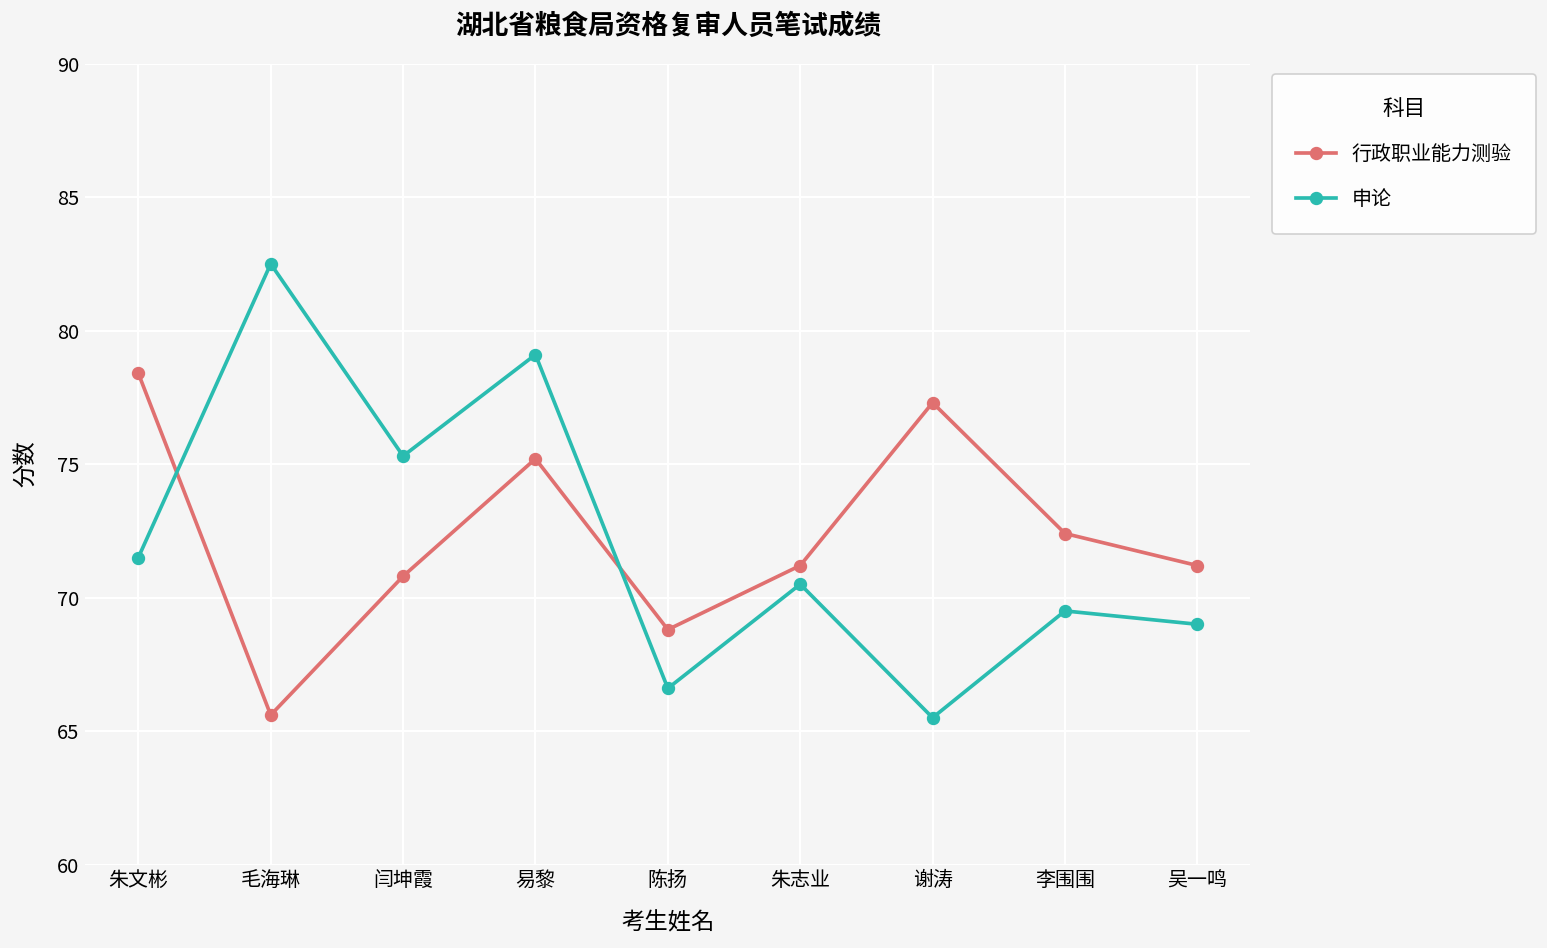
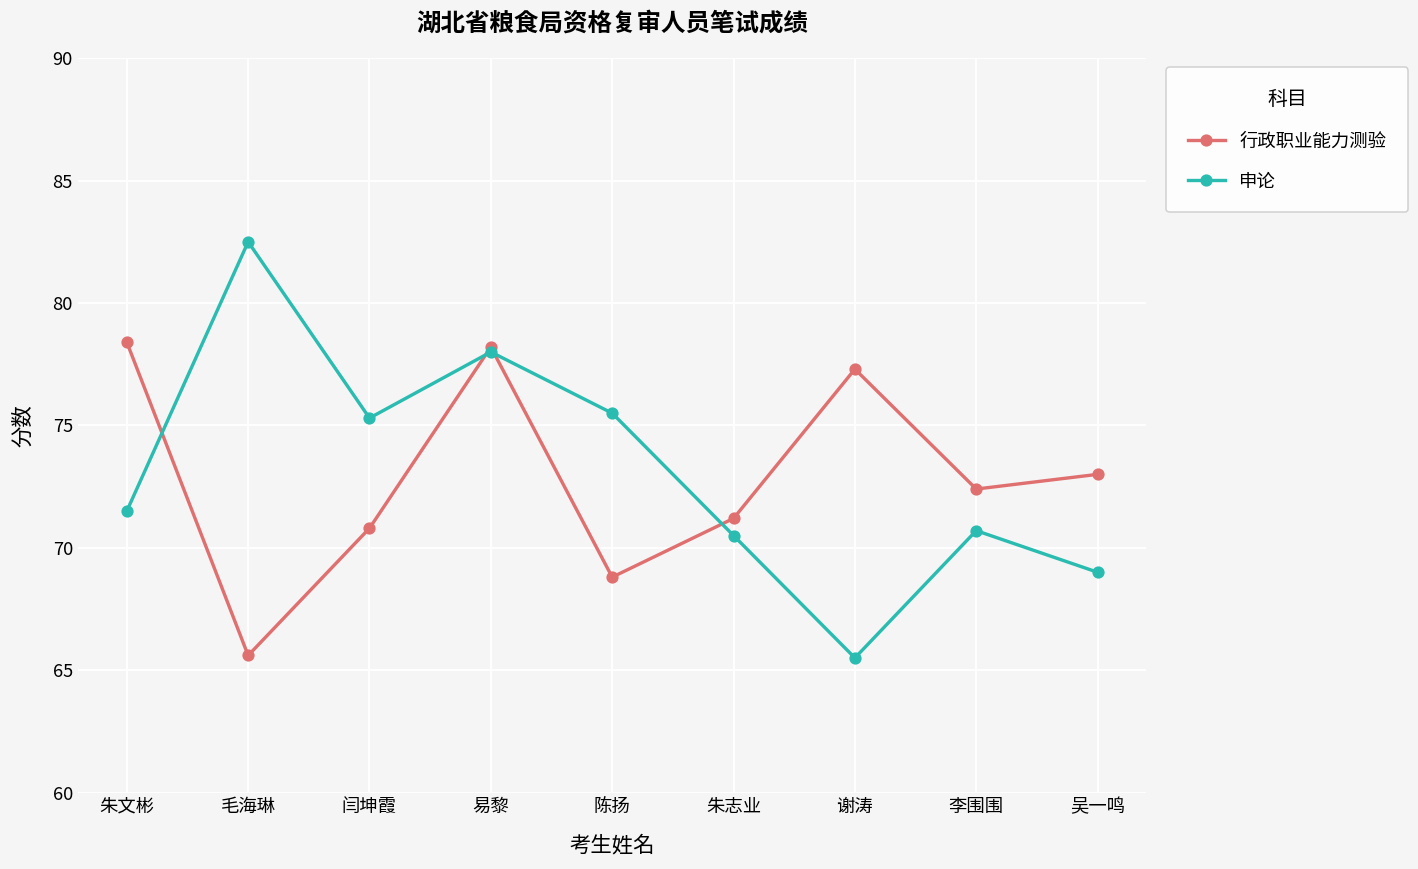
行政职业能力测验, 易黎: 75.2 -> 78.2
申论, 易黎: 79.1 -> 78.0
申论, 陈扬: 66.6 -> 75.5
申论, 李围围: 69.5 -> 70.7
行政职业能力测验, 吴一鸣: 71.2 -> 73.0
